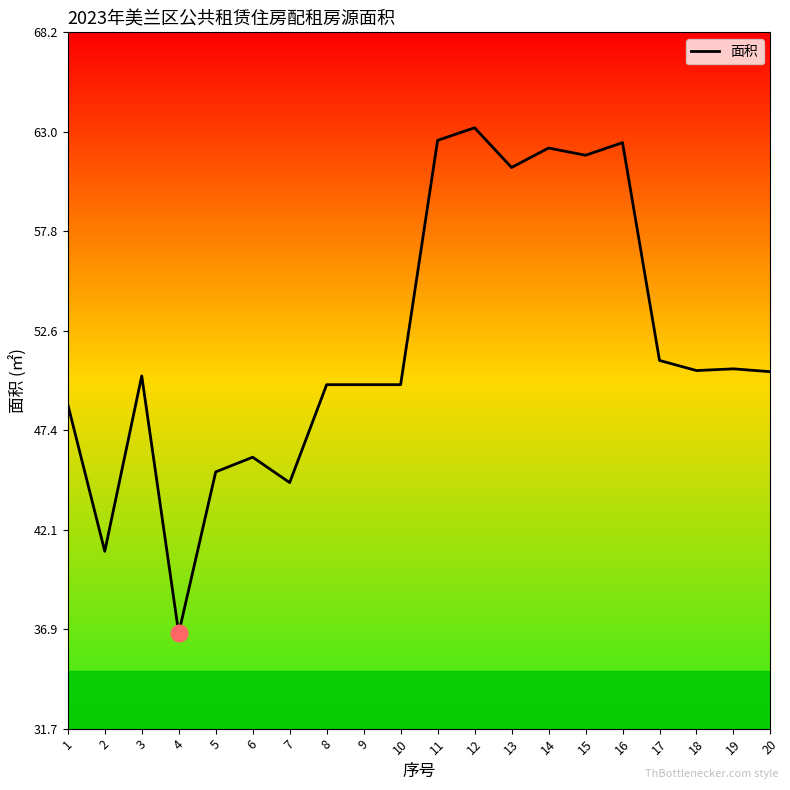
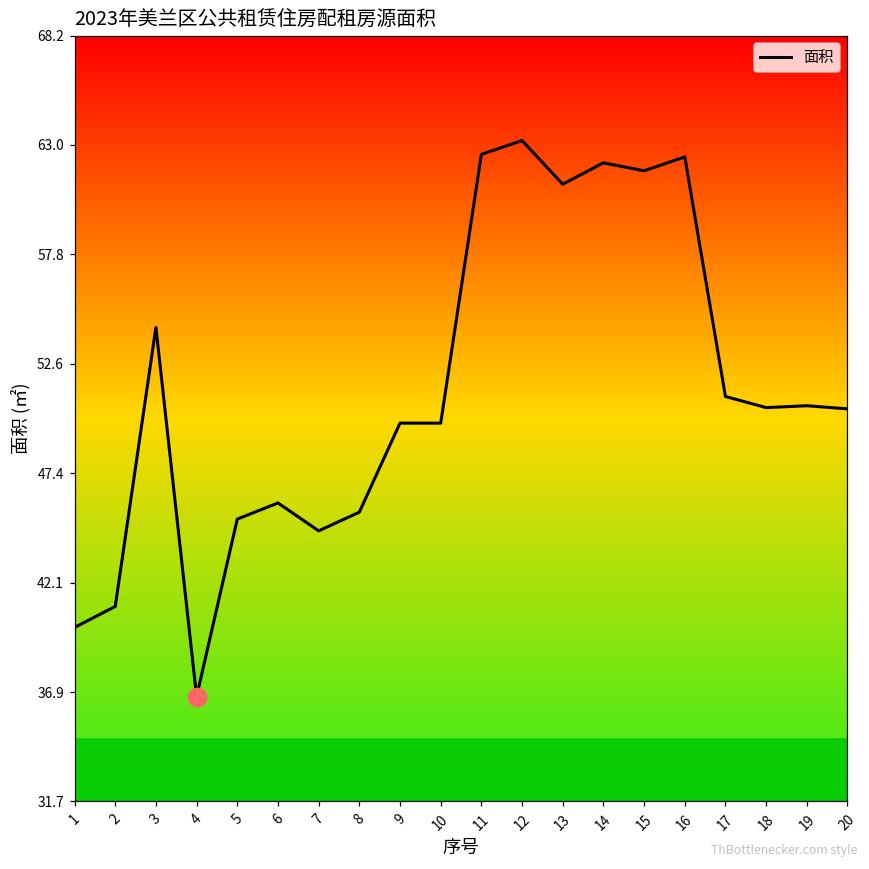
面积, 1: 48.7 -> 40.0
面积, 3: 50.2 -> 54.3
面积, 8: 49.7 -> 45.5
